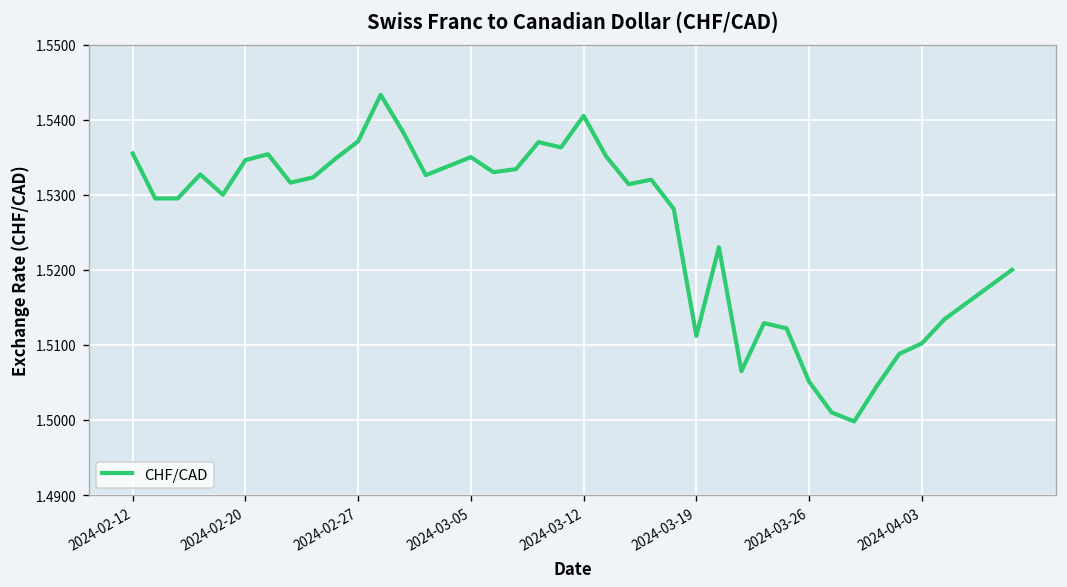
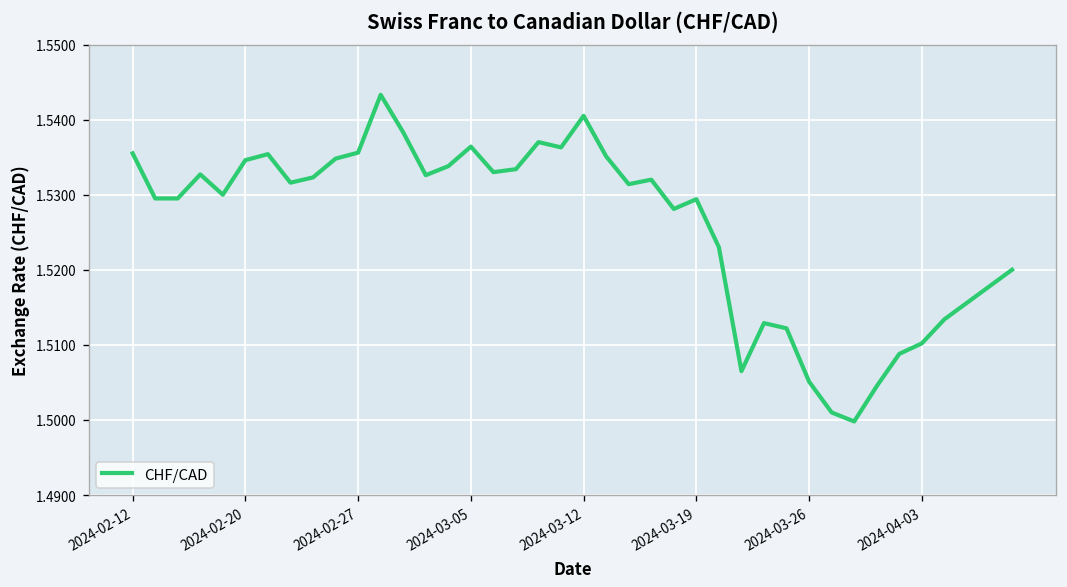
2024-02-27: 1.537 -> 1.536
2024-03-05: 1.535 -> 1.536
2024-03-19: 1.511 -> 1.529
